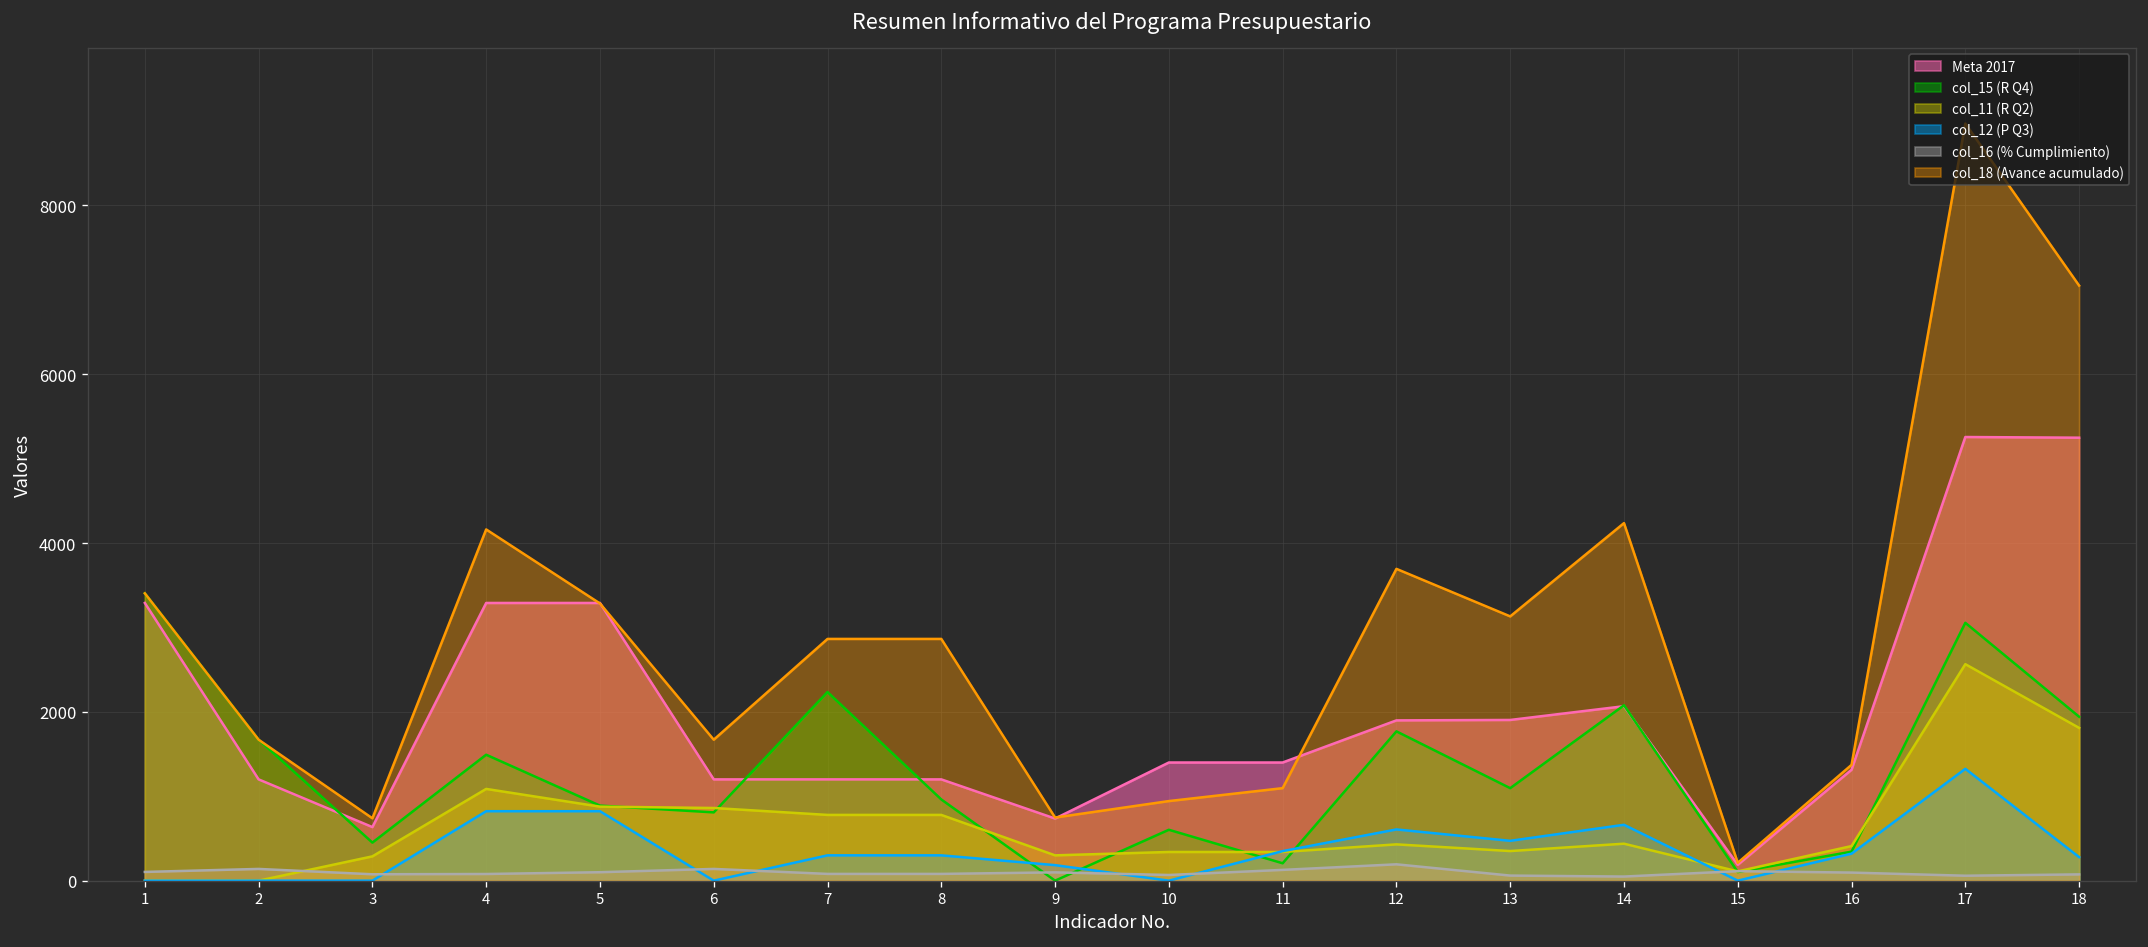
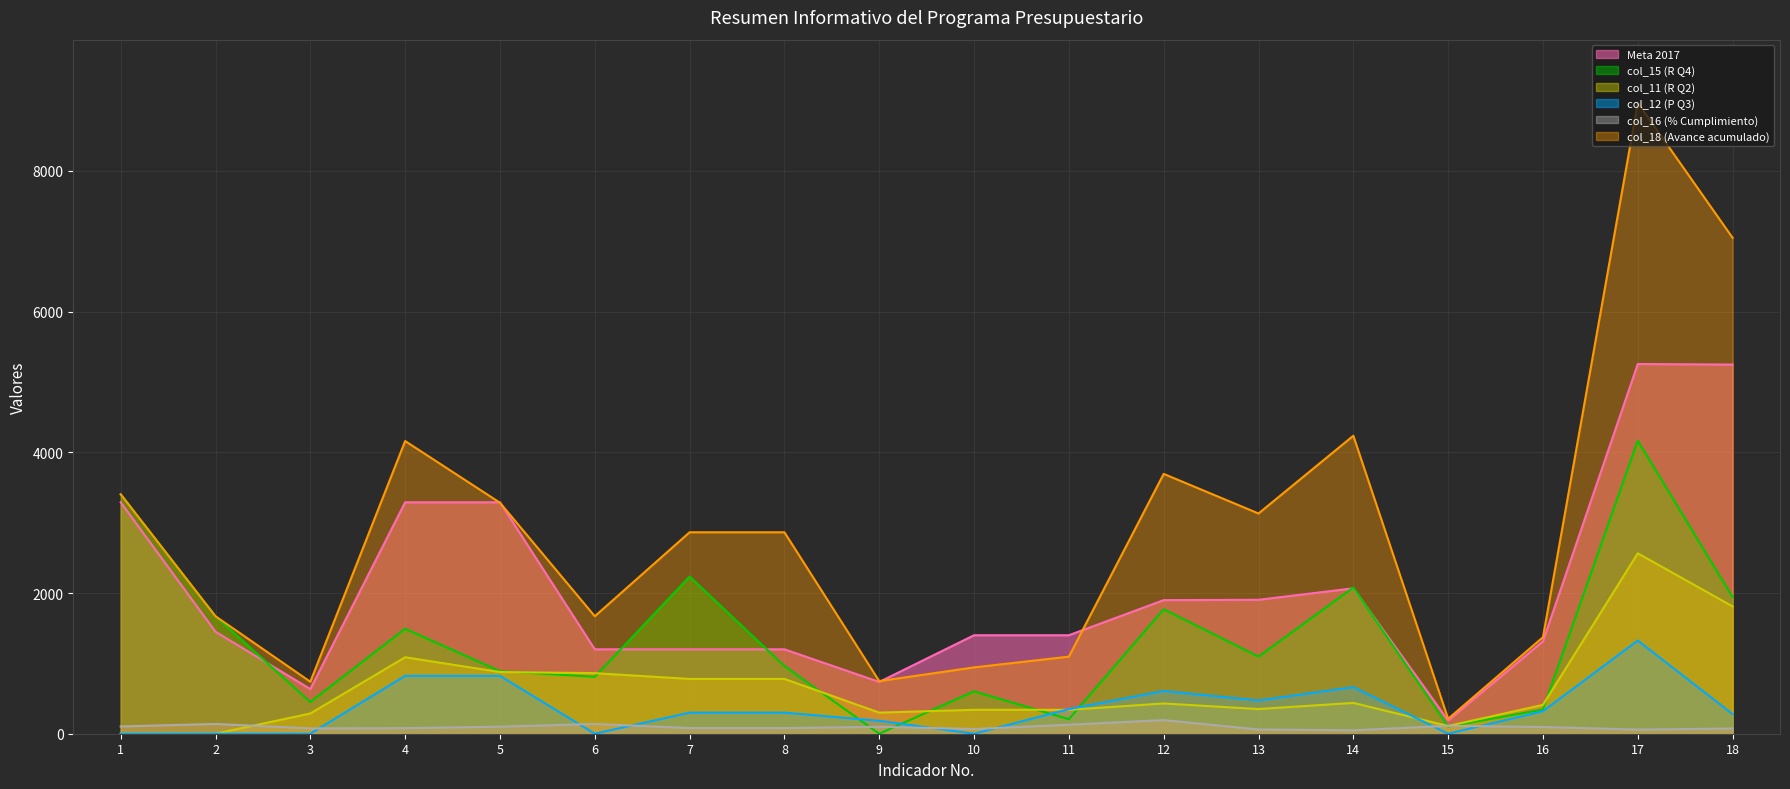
Meta 2017, 2: 1200 -> 1400
col_15 (R Q4), 17: 3100 -> 4200
